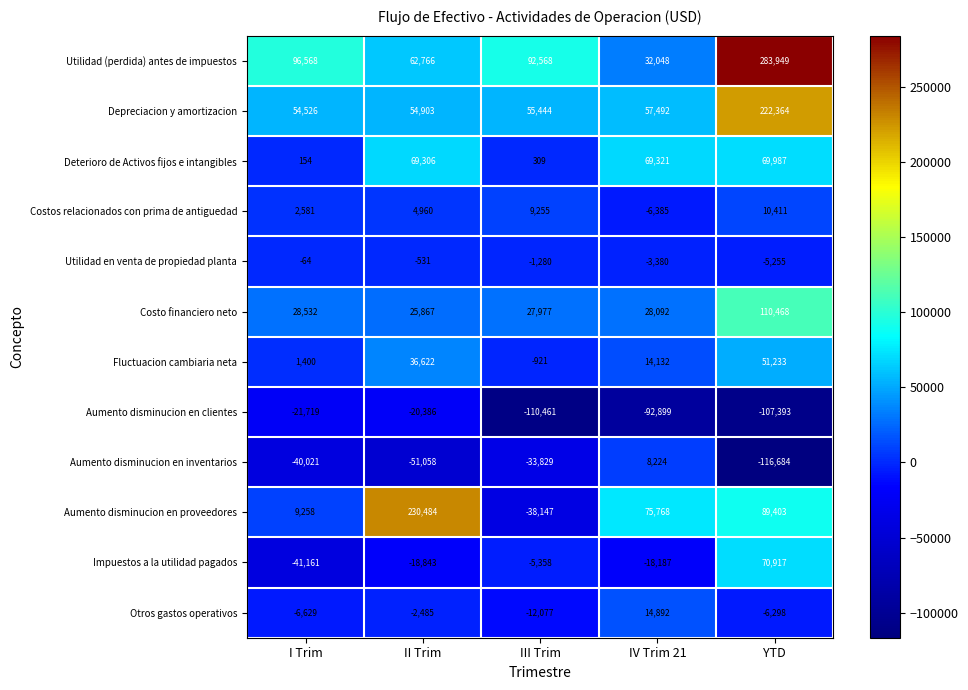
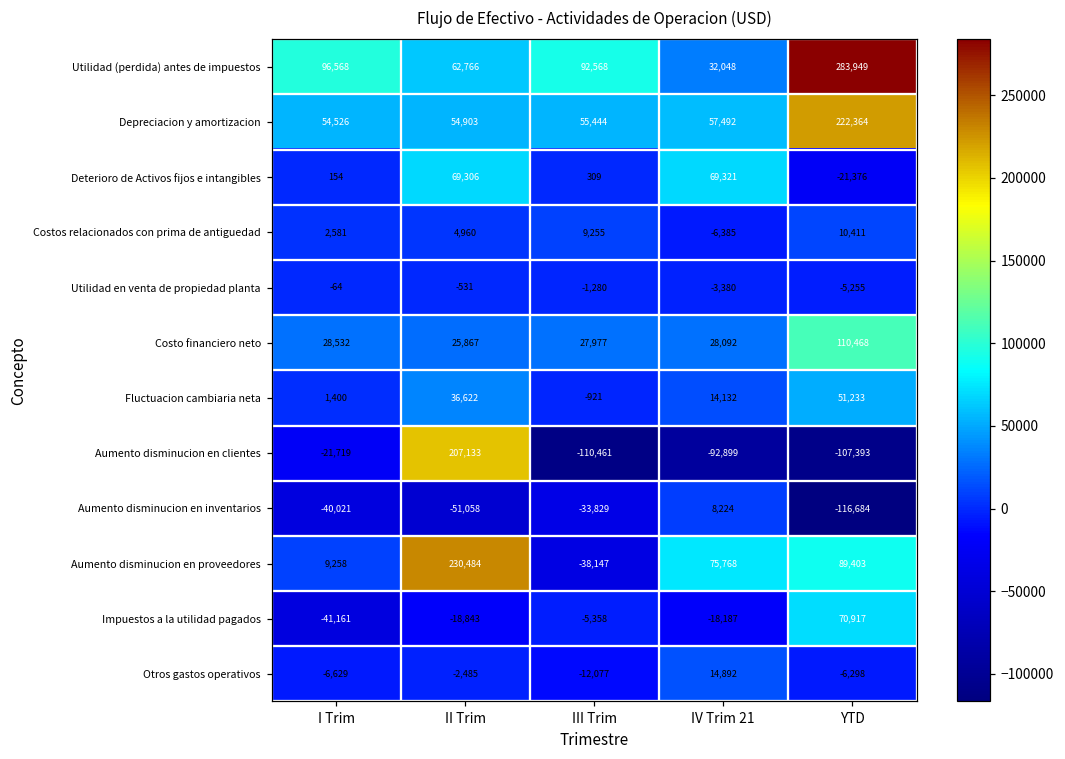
Deterioro de Activos fijos e intangibles, YTD: 69,987 -> -21,376
Aumento disminucion en clientes, II Trim: -20,386 -> 207,133
